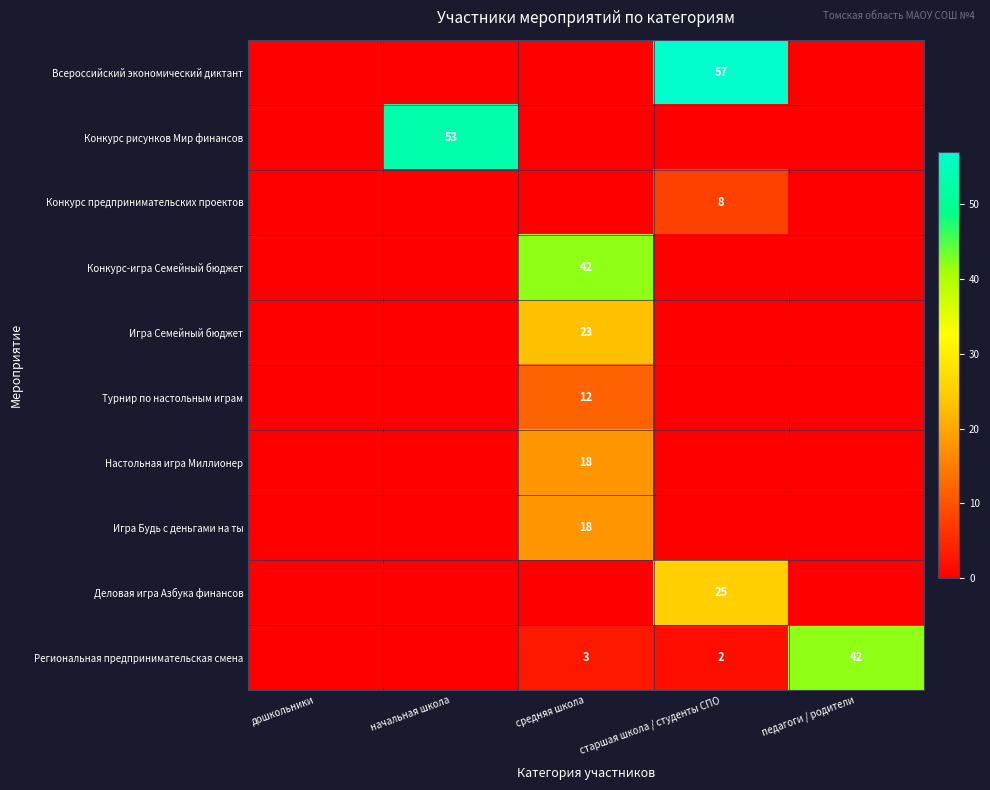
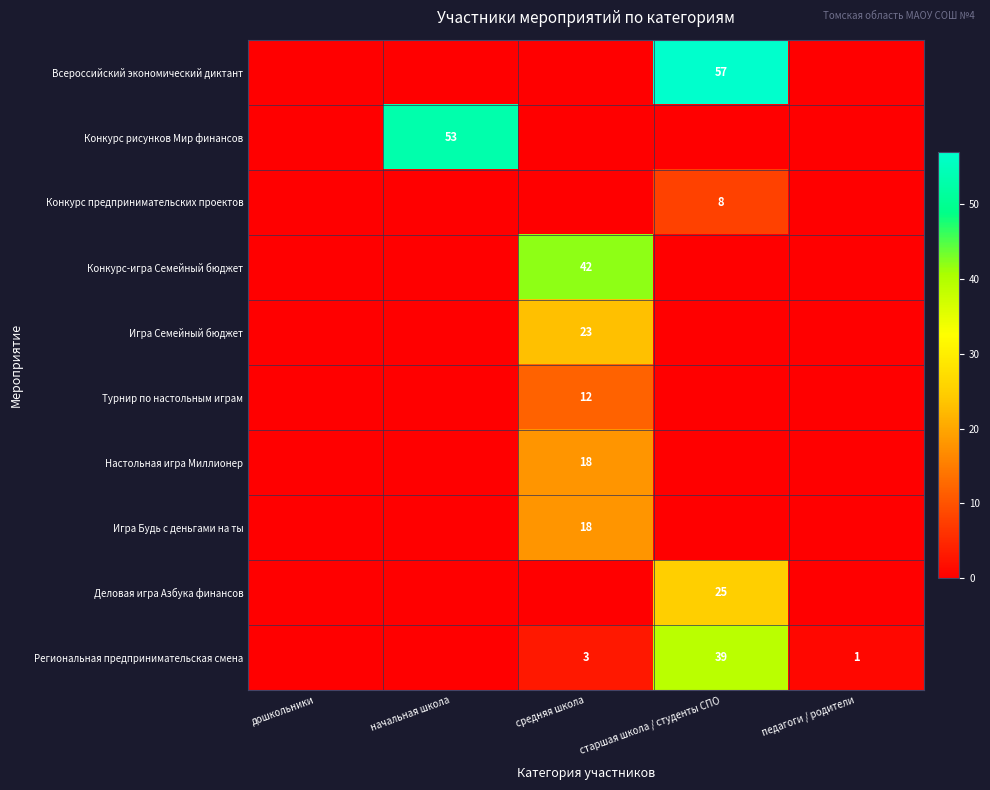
Региональная предпринимательская смена, старшая школа / студенты СПО: 2 -> 39
Региональная предпринимательская смена, педагоги / родители: 42 -> 1
